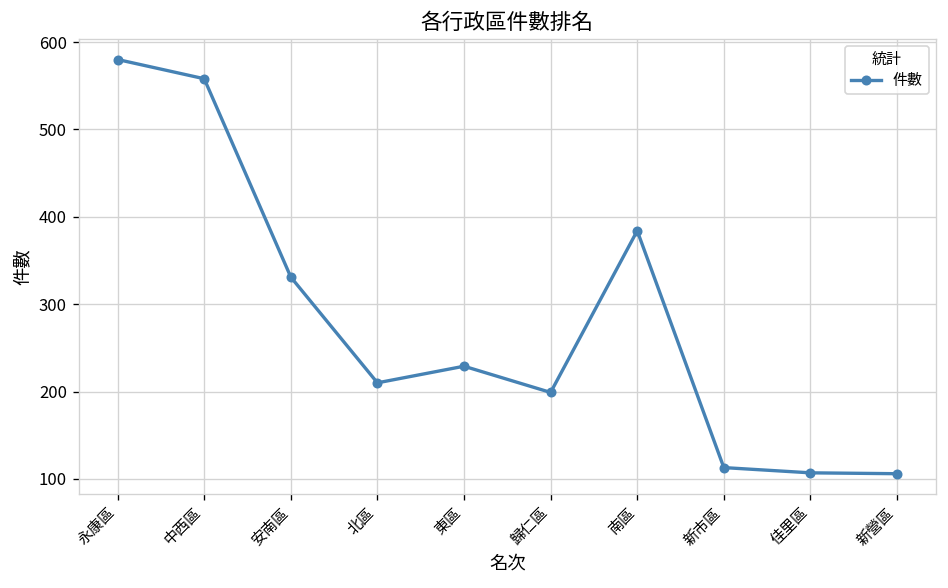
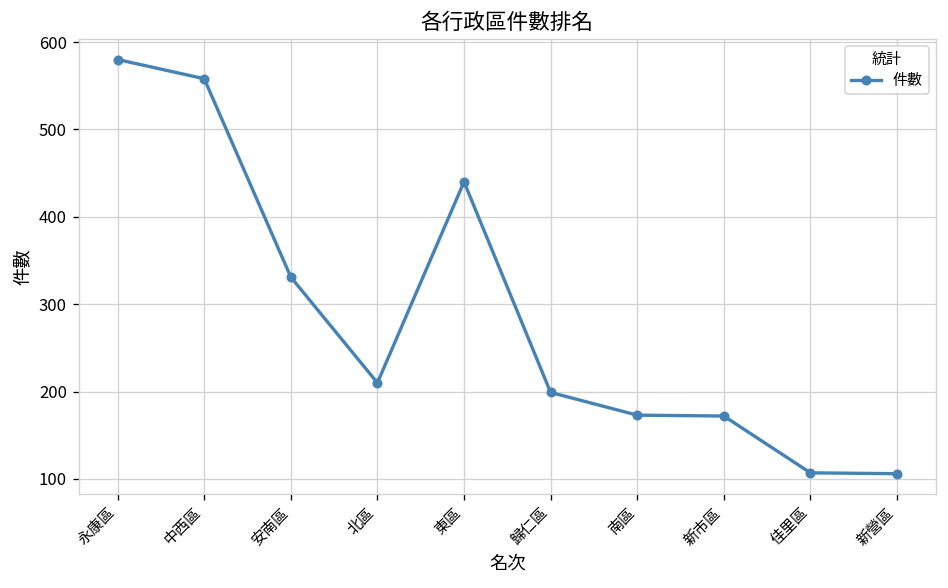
東區: 230 -> 440
南區: 380 -> 170
新市區: 110 -> 170
